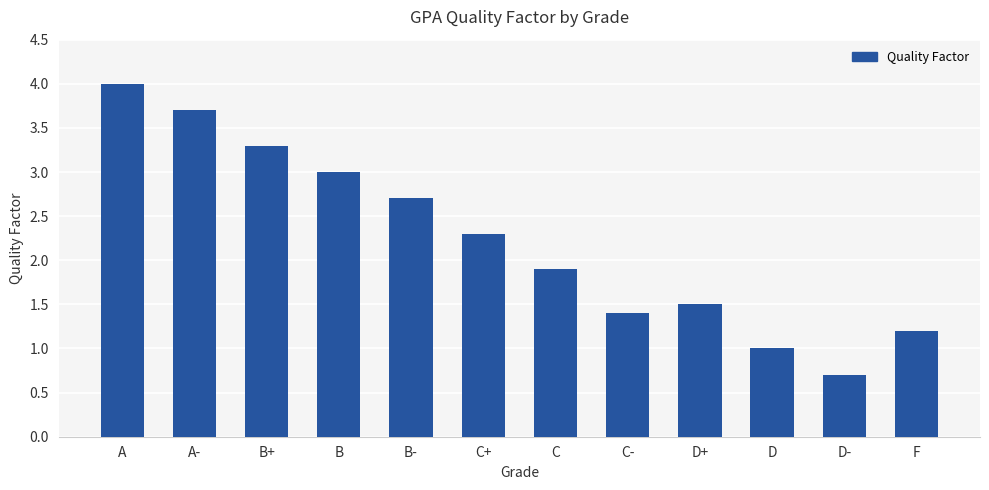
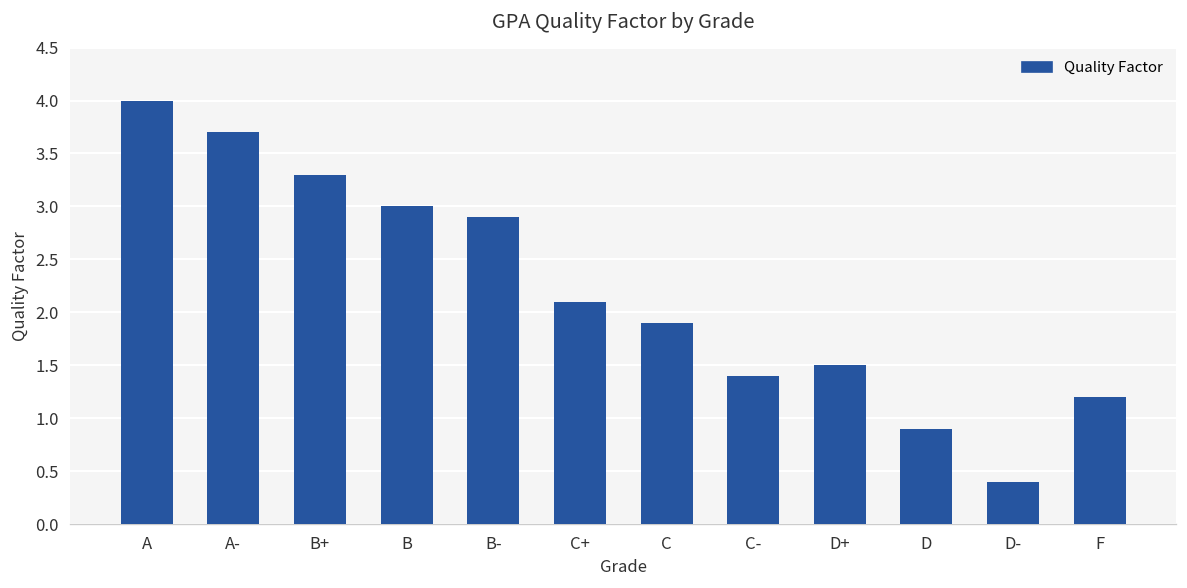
B-: 2.7 -> 2.9
C+: 2.3 -> 2.1
D: 1.0 -> 0.9
D-: 0.7 -> 0.4
